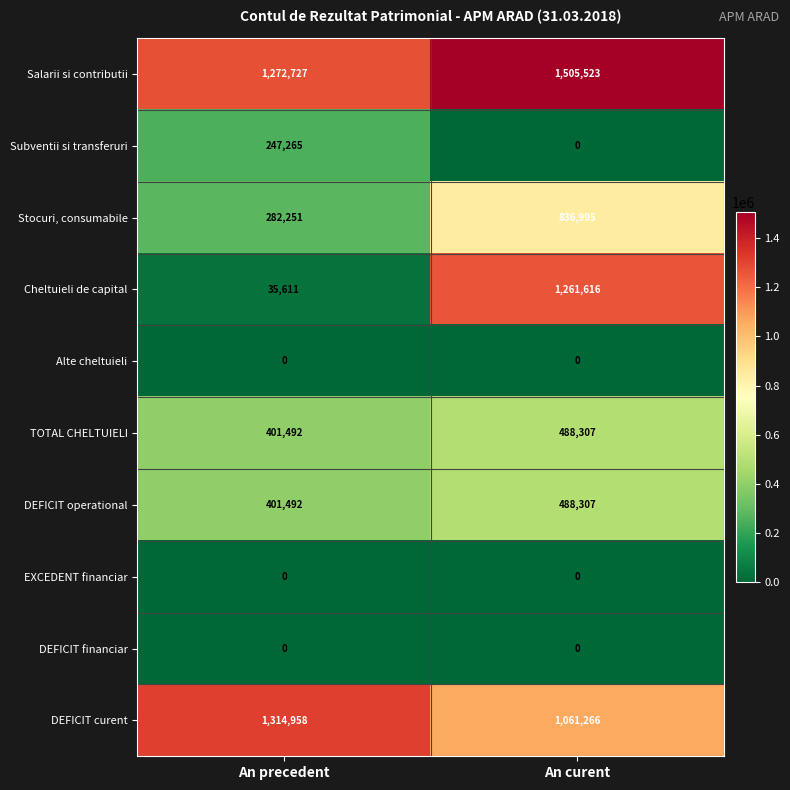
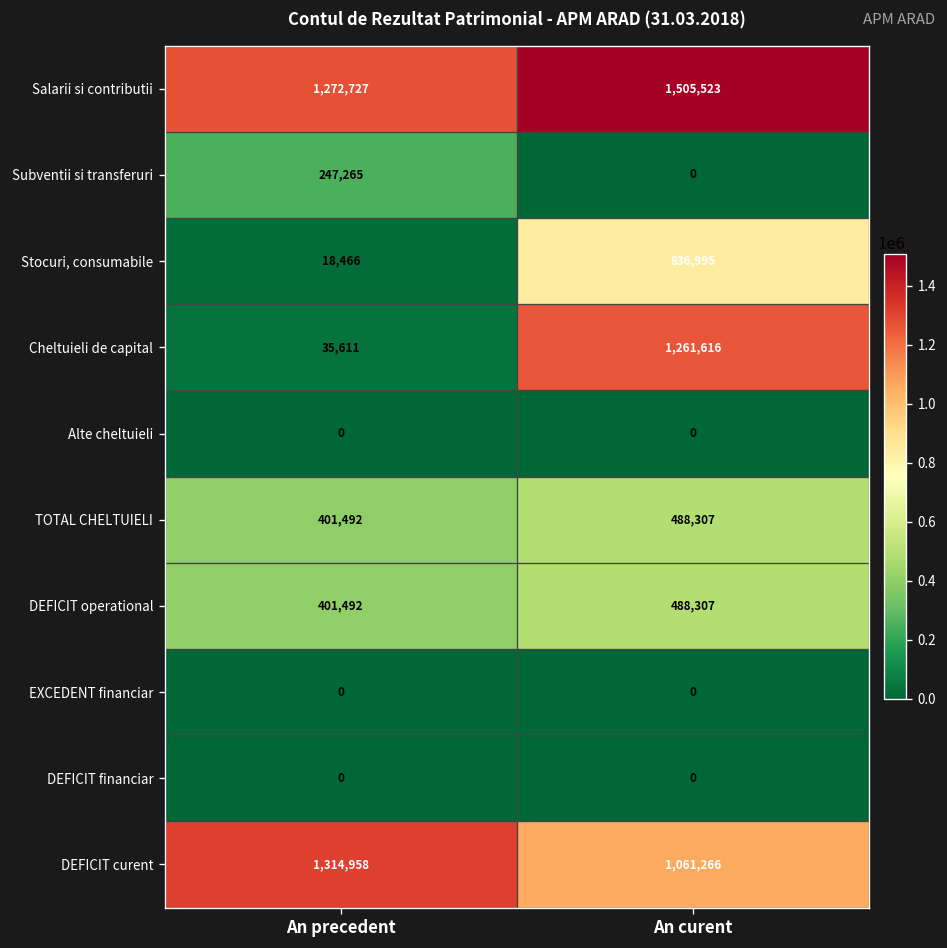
Stocuri, consumabile, An precedent: 282,251 -> 18,466
